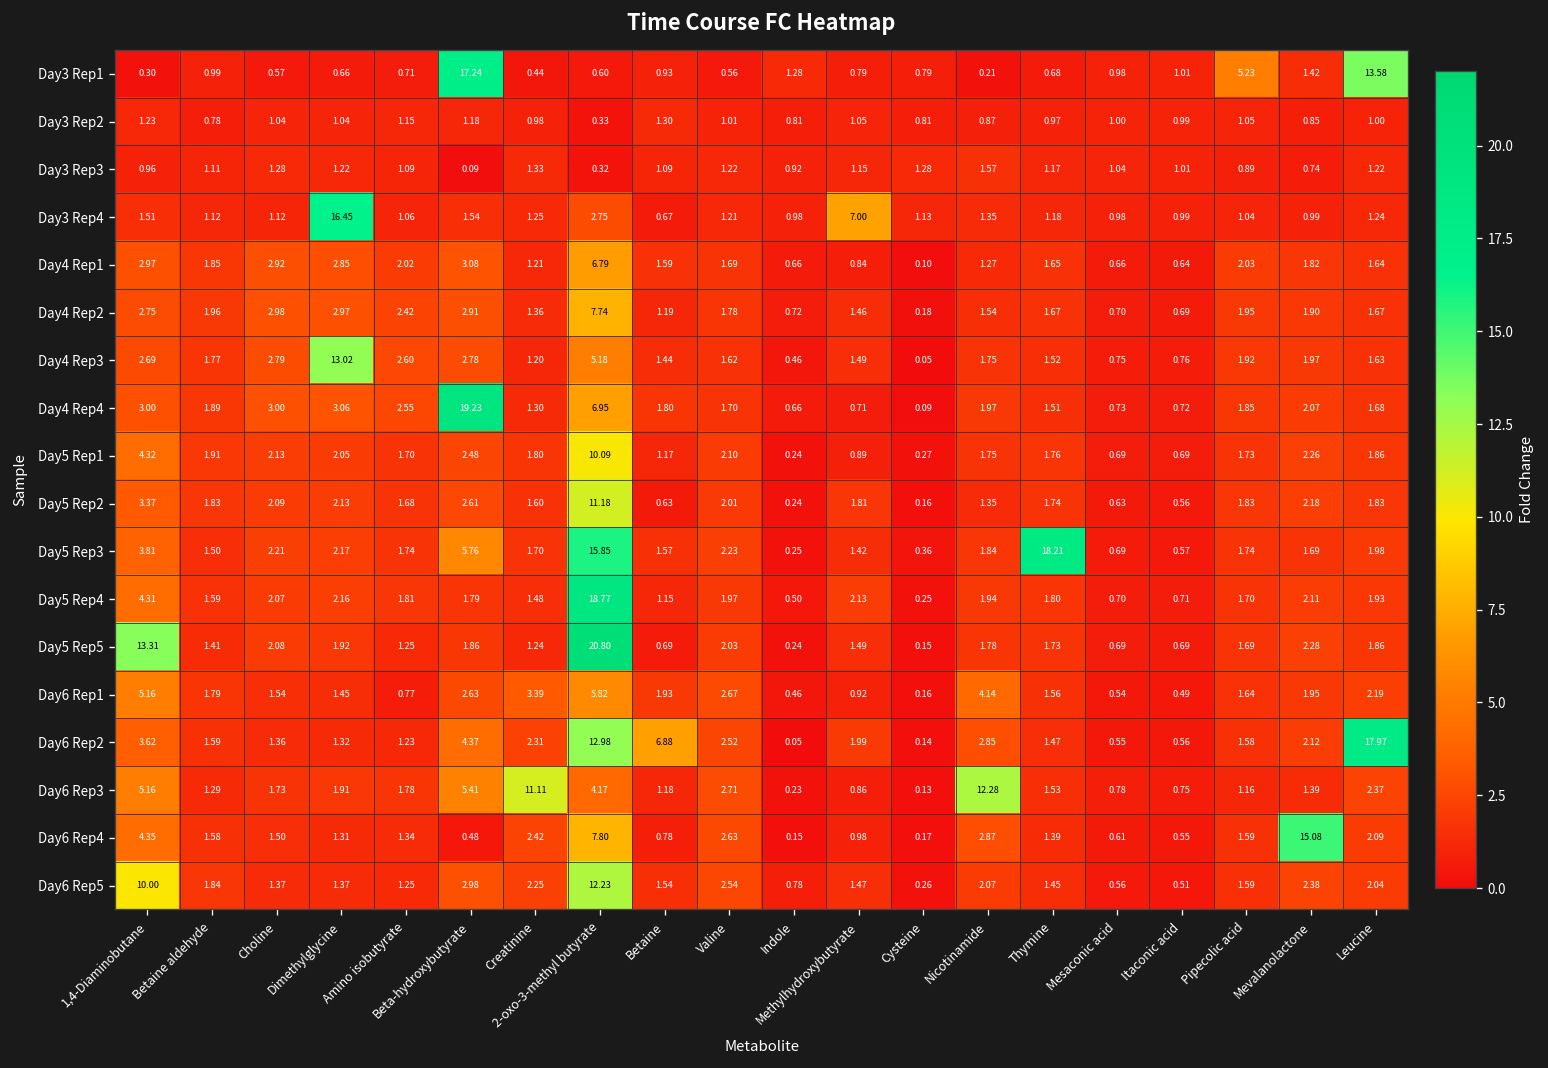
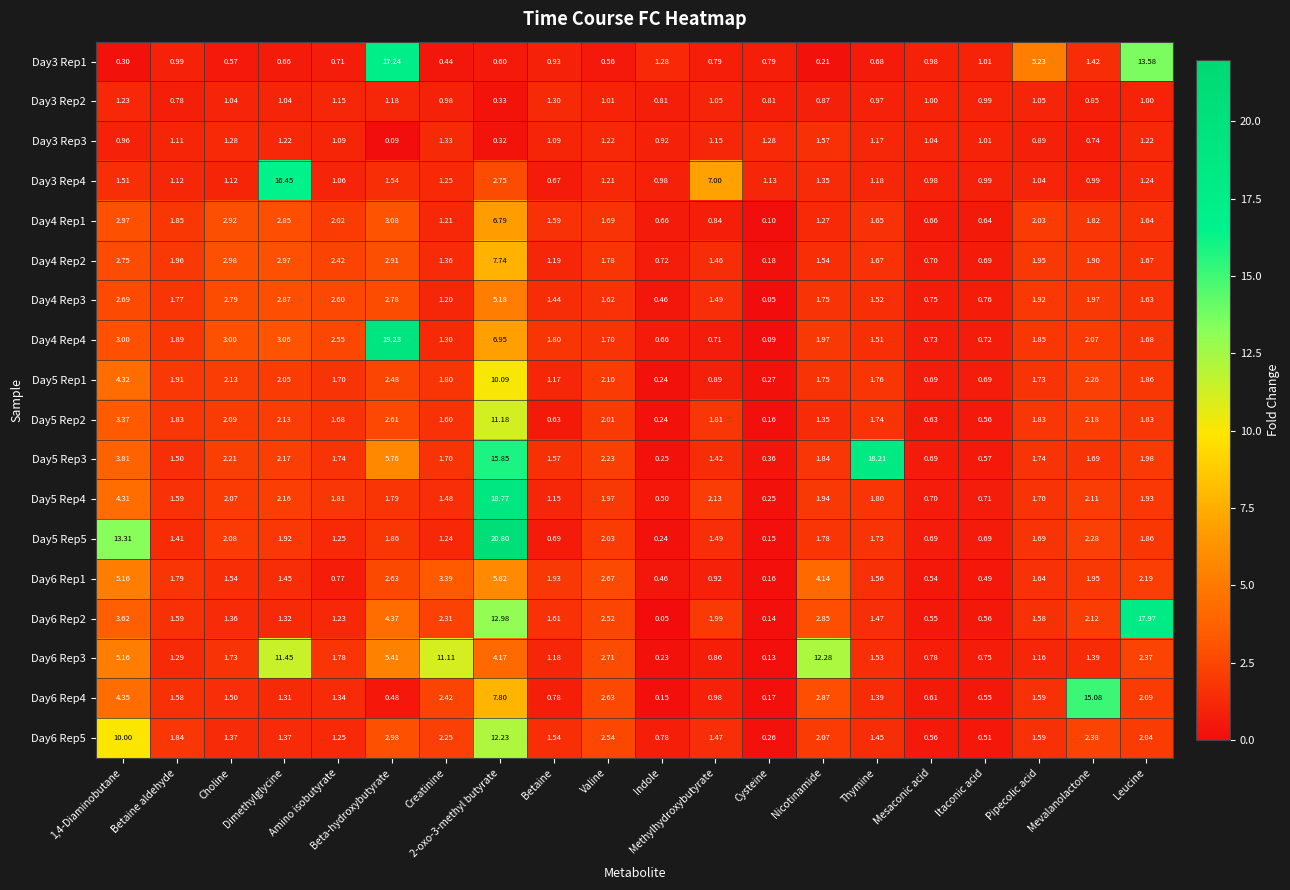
Day4 Rep3, Dimethylglycine: 13.02 -> 2.87
Day6 Rep2, Betaine: 6.88 -> 1.61
Day6 Rep3, Dimethylglycine: 1.91 -> 11.45
